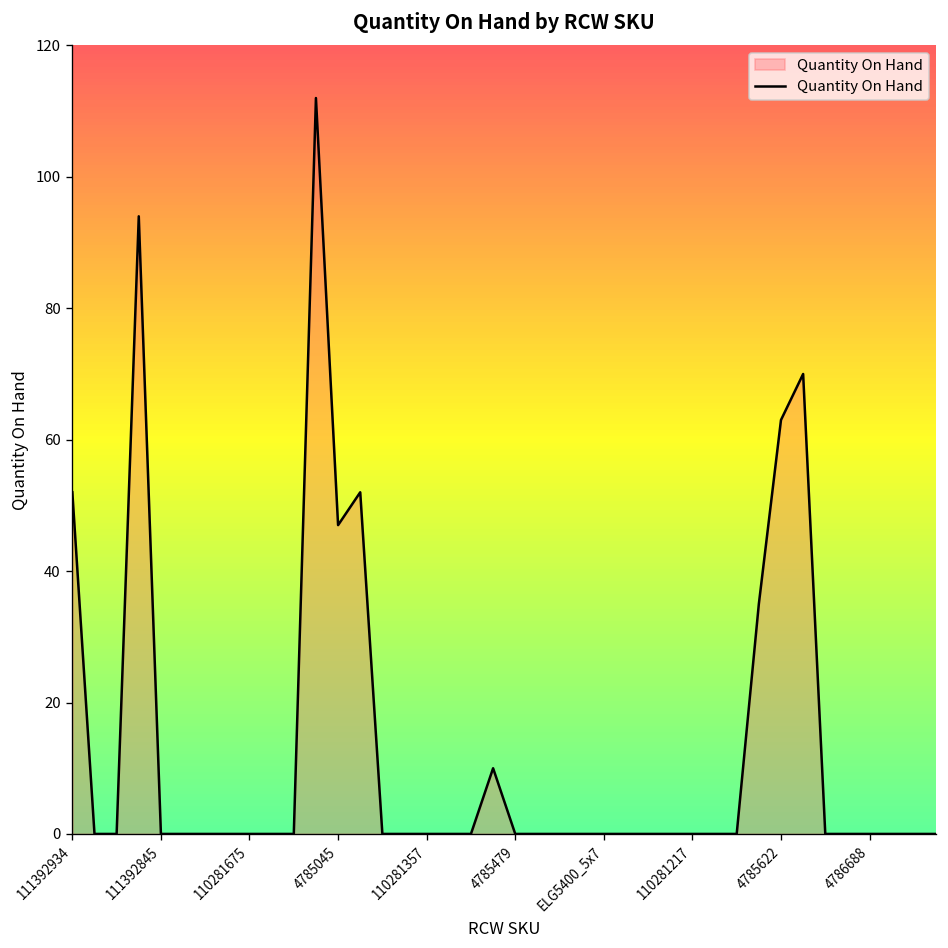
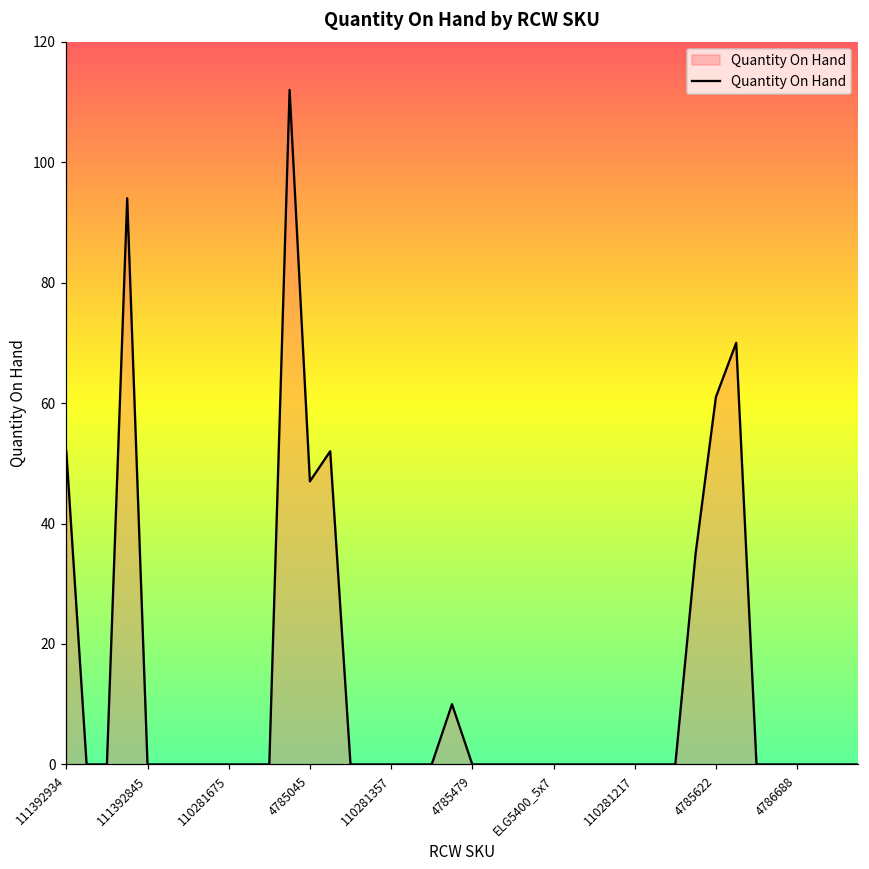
4785622: 63 -> 61
